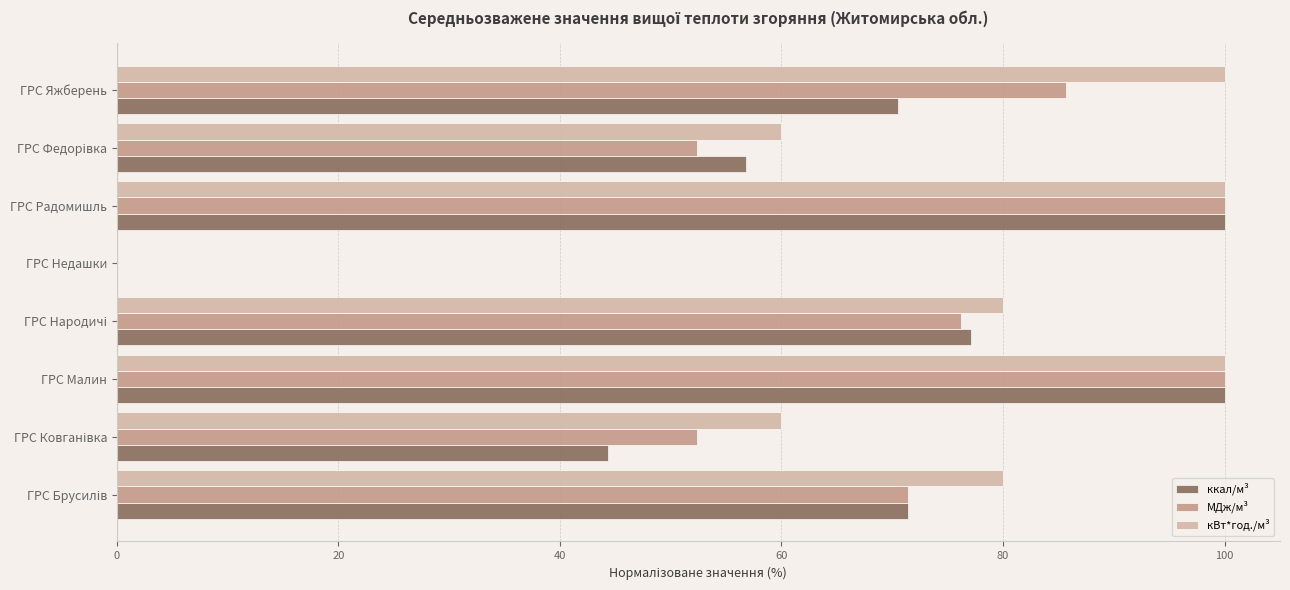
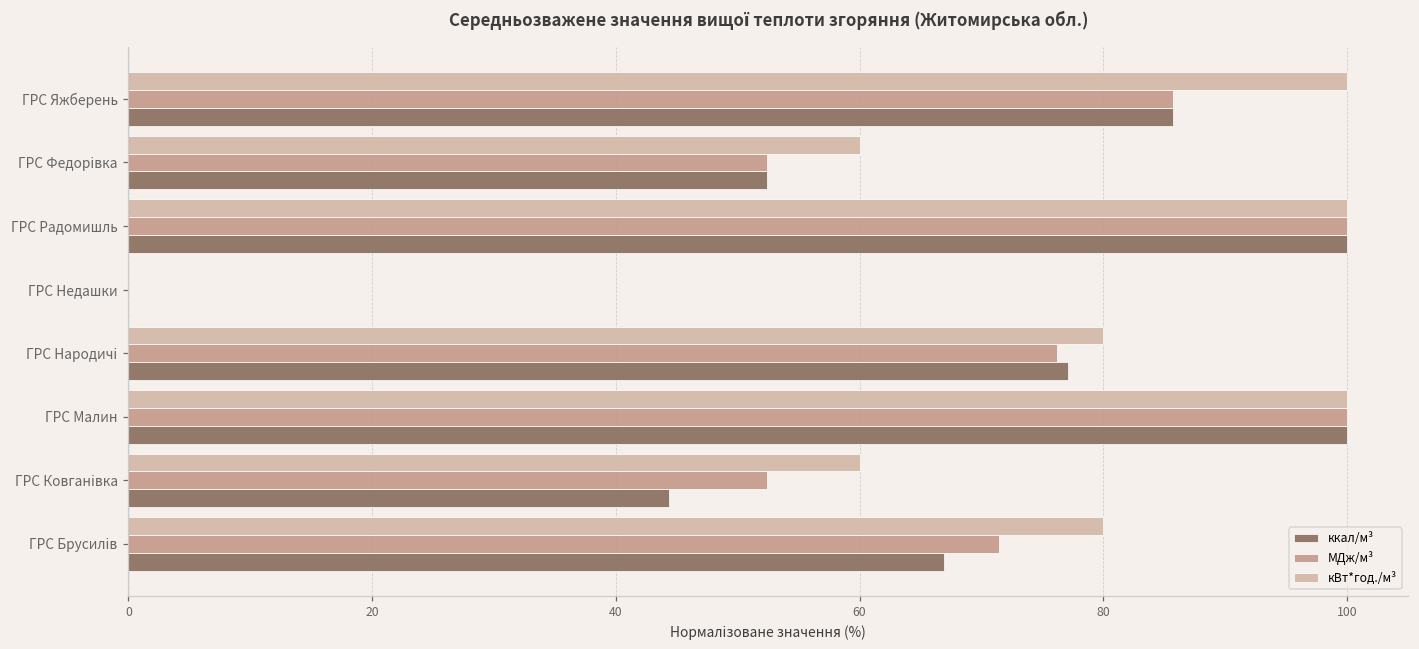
ккал/м³, ГРС Яжберень: 70.5 -> 85.7
ккал/м³, ГРС Федорівка: 56.8 -> 52.4
ккал/м³, ГРС Брусилів: 71.4 -> 66.9
